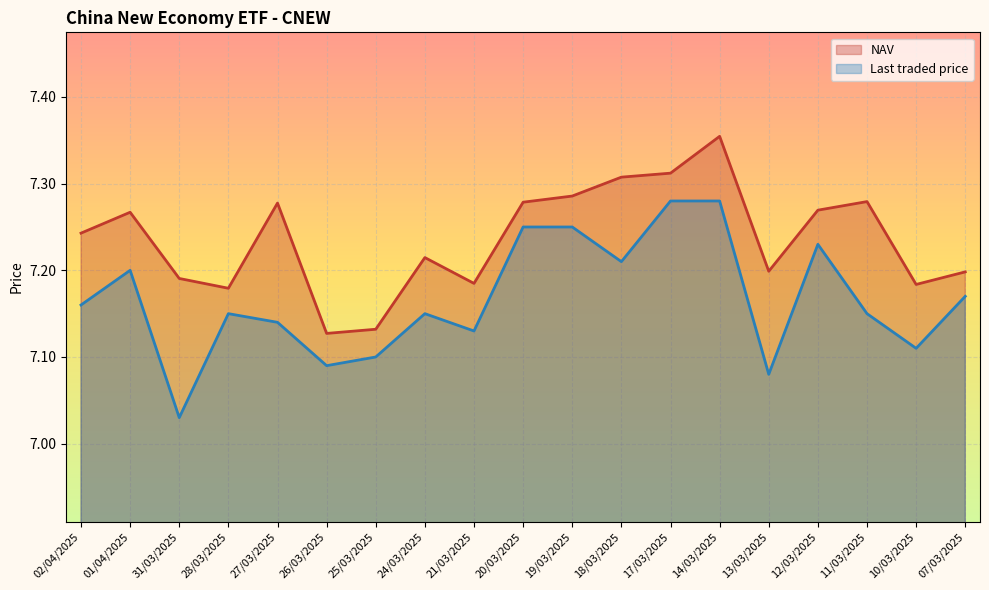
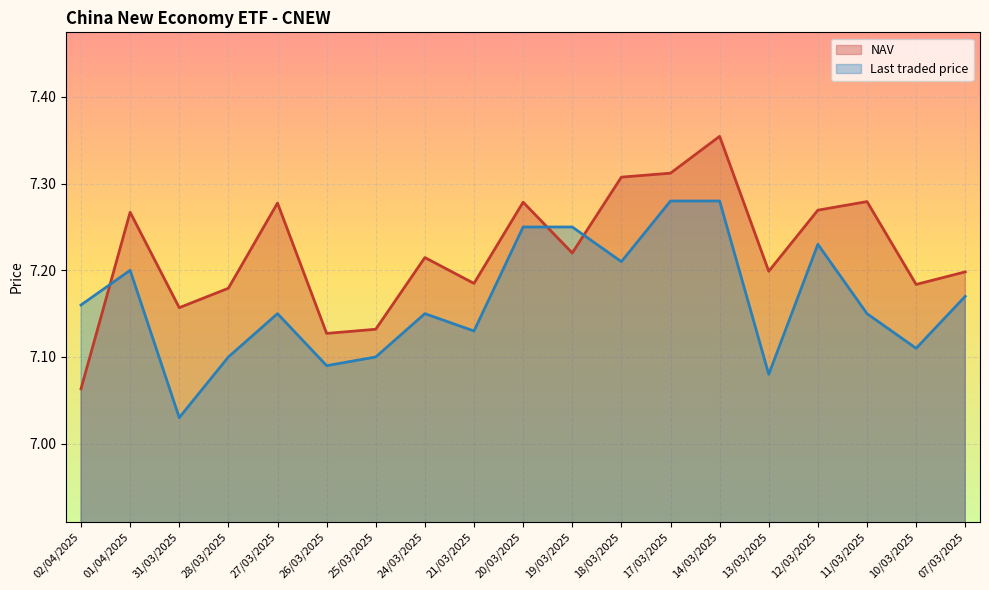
NAV, 02/04/2025: 7.24 -> 7.06
NAV, 31/03/2025: 7.19 -> 7.16
Last traded price, 28/03/2025: 7.15 -> 7.10
Last traded price, 27/03/2025: 7.14 -> 7.15
NAV, 19/03/2025: 7.29 -> 7.22
